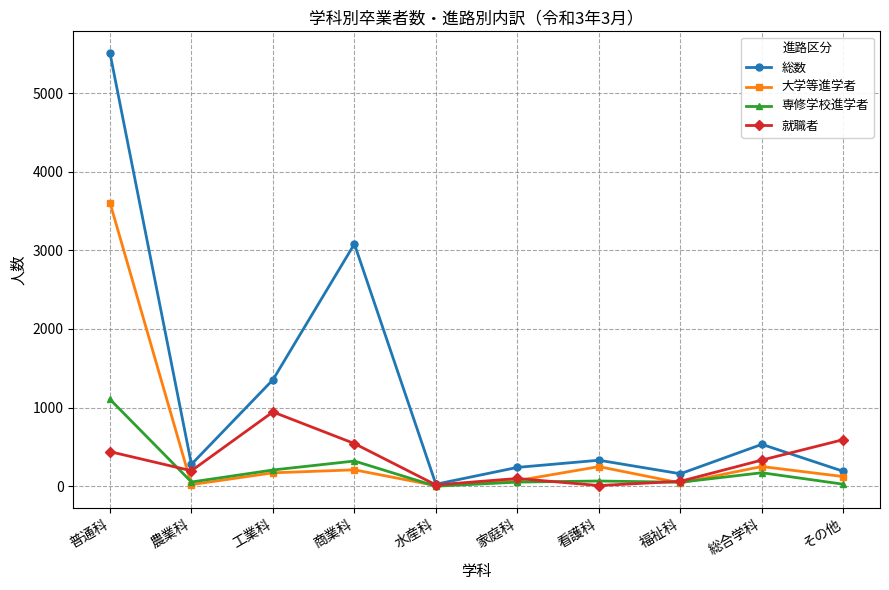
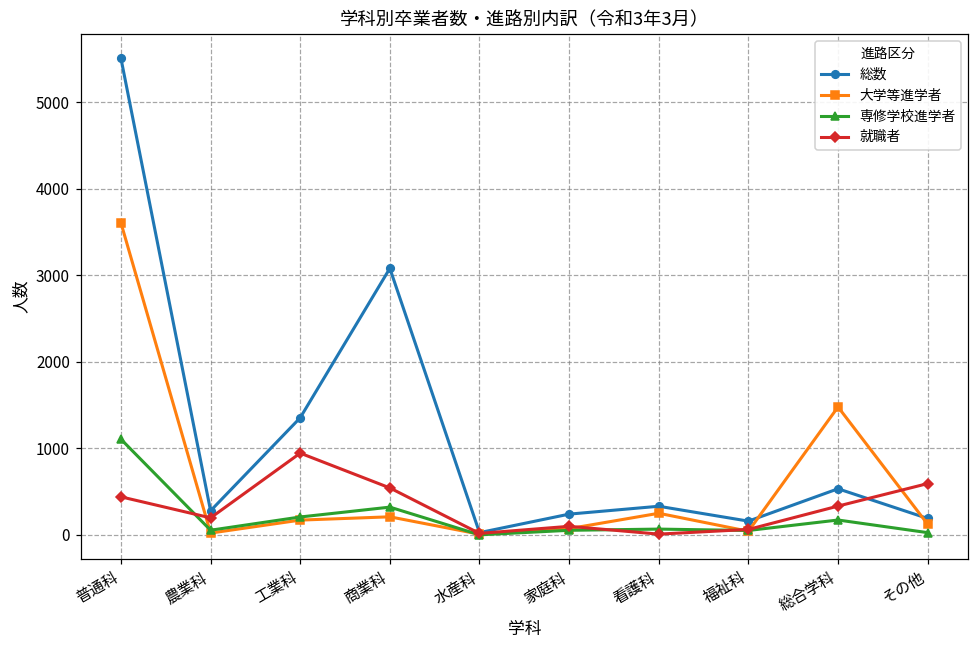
大学等進学者, 総合学科: 300 -> 1500
